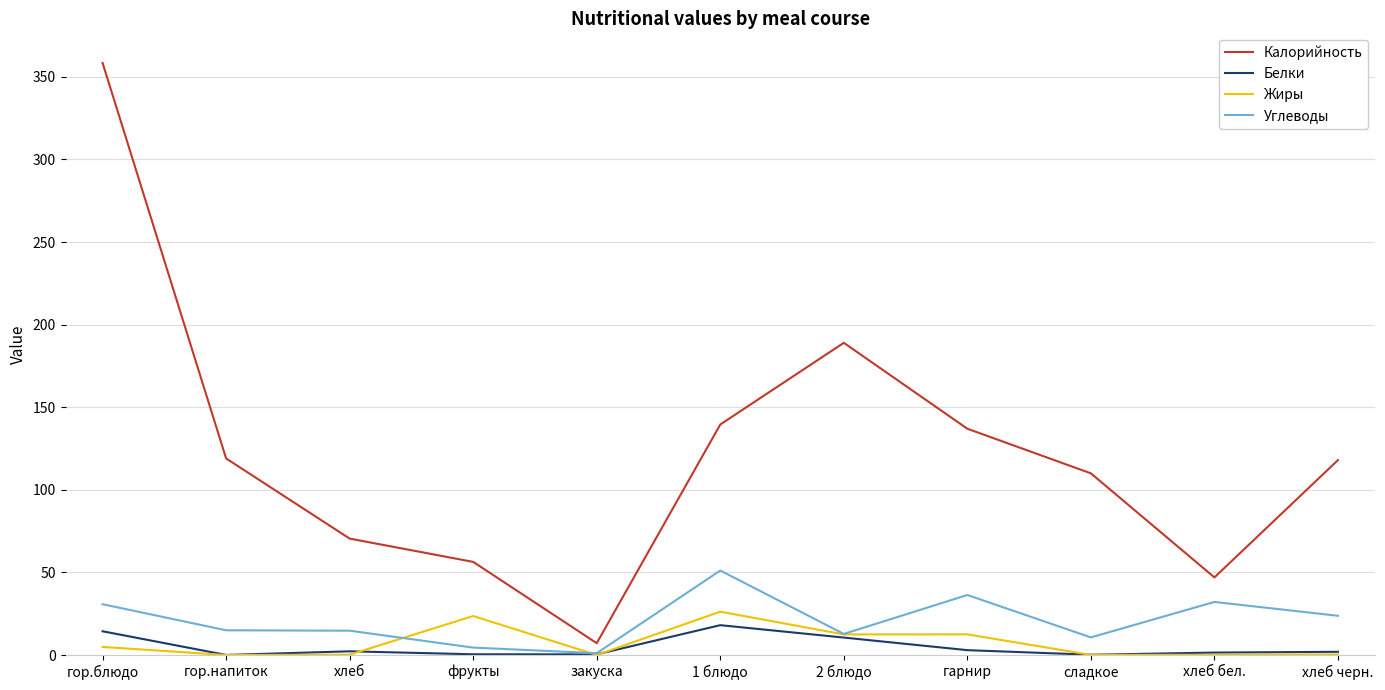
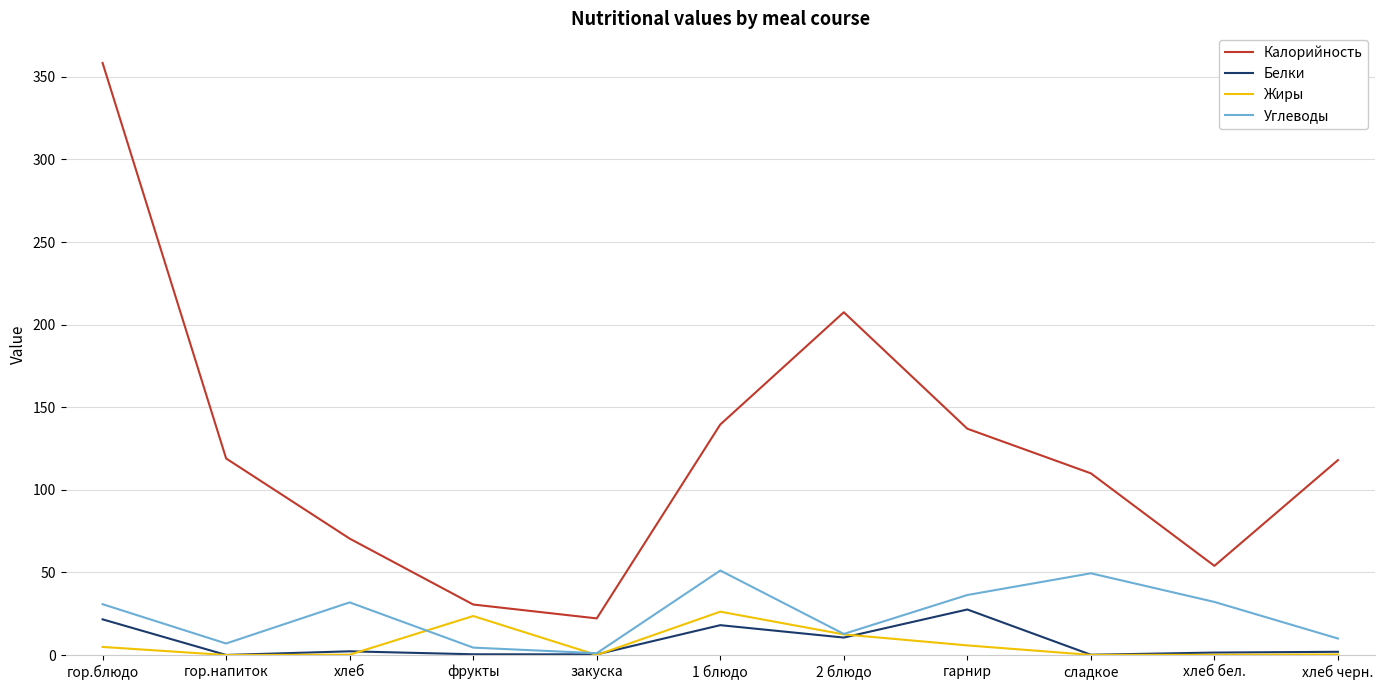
Белки, гор.блюдо: 14 -> 22
Углеводы, гор.напиток: 15 -> 7
Углеводы, хлеб: 15 -> 32
Калорийность, фрукты: 56 -> 31
Калорийность, закуска: 7 -> 22
Калорийность, 2 блюдо: 189 -> 208
Белки, гарнир: 3 -> 28
Жиры, гарнир: 13 -> 6
Углеводы, сладкое: 11 -> 50
Калорийность, хлеб бел.: 47 -> 54
Углеводы, хлеб черн.: 24 -> 10
